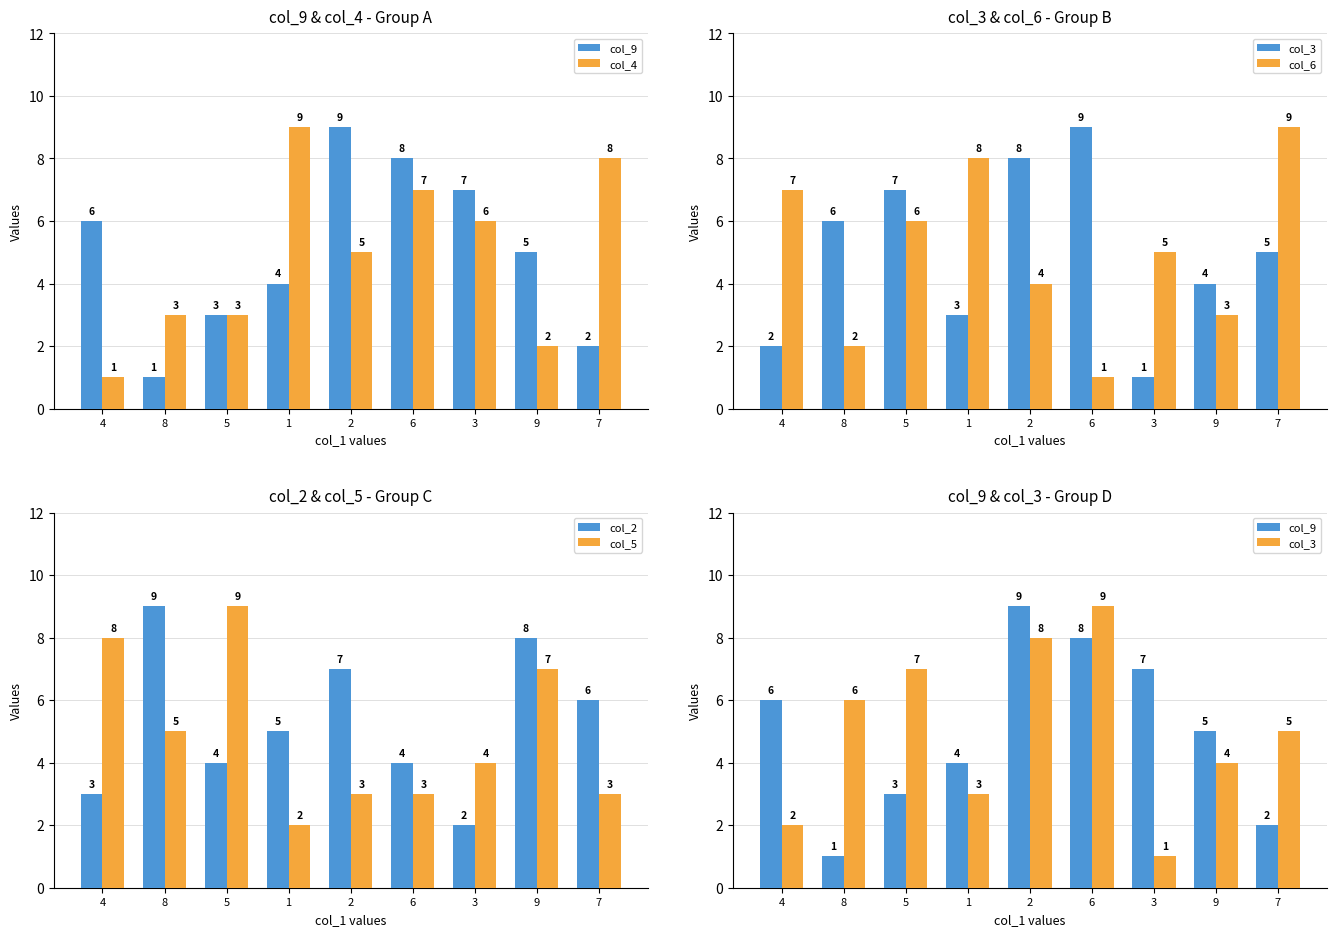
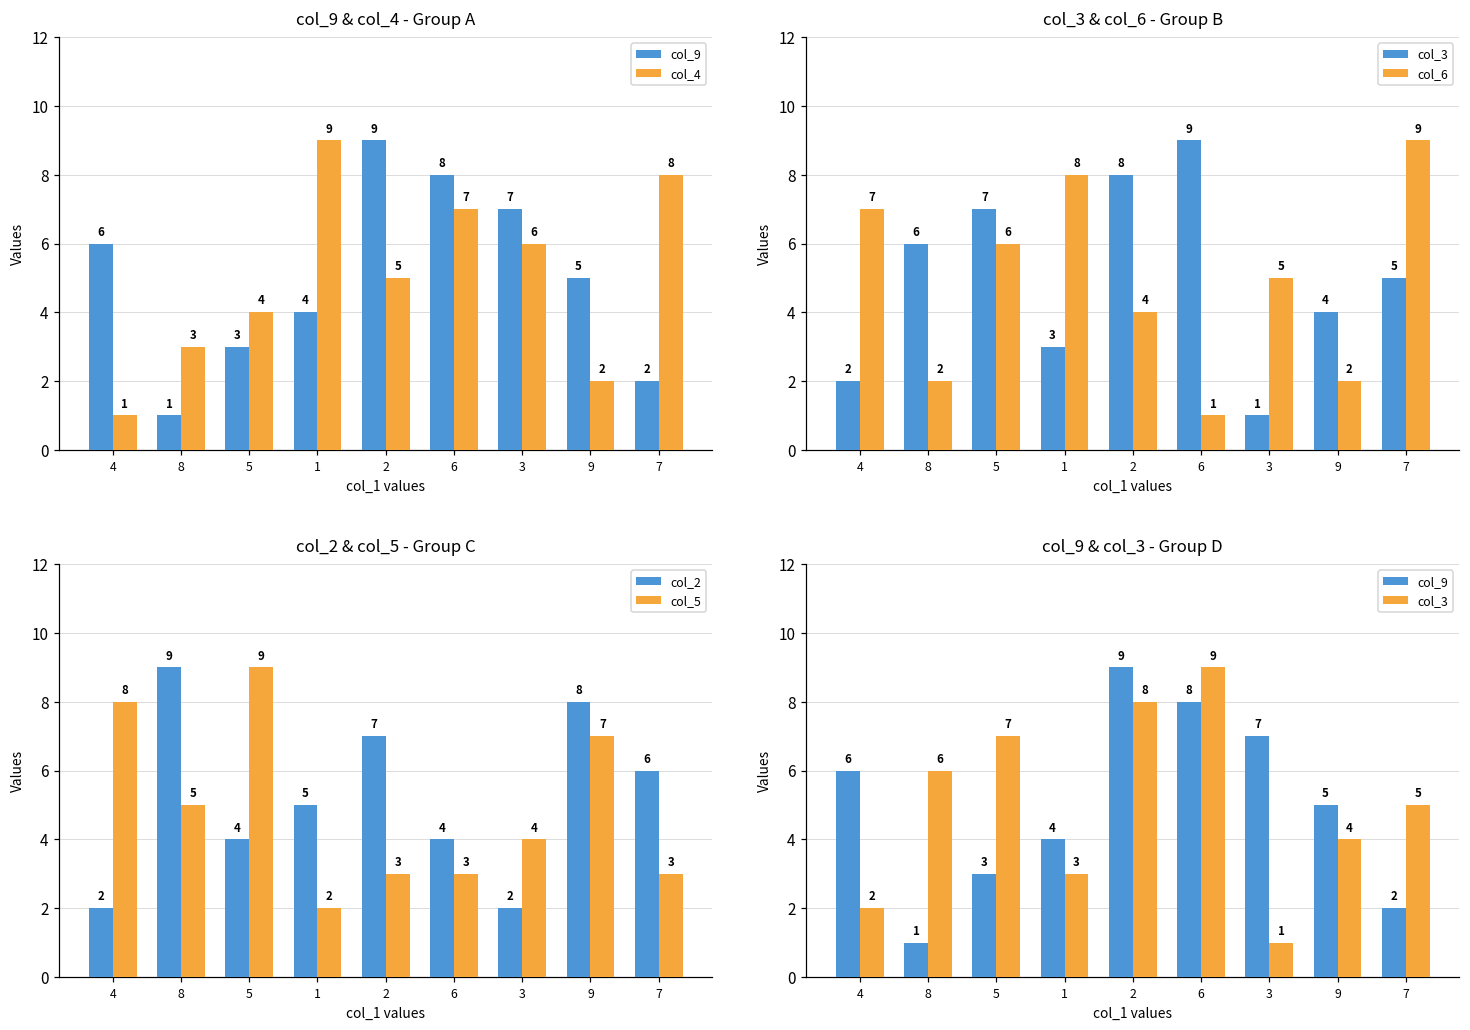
col_9 & col_4 - Group A, col_4, 5: 3 -> 4
col_3 & col_6 - Group B, col_6, 9: 3 -> 2
col_2 & col_5 - Group C, col_2, 4: 3 -> 2
